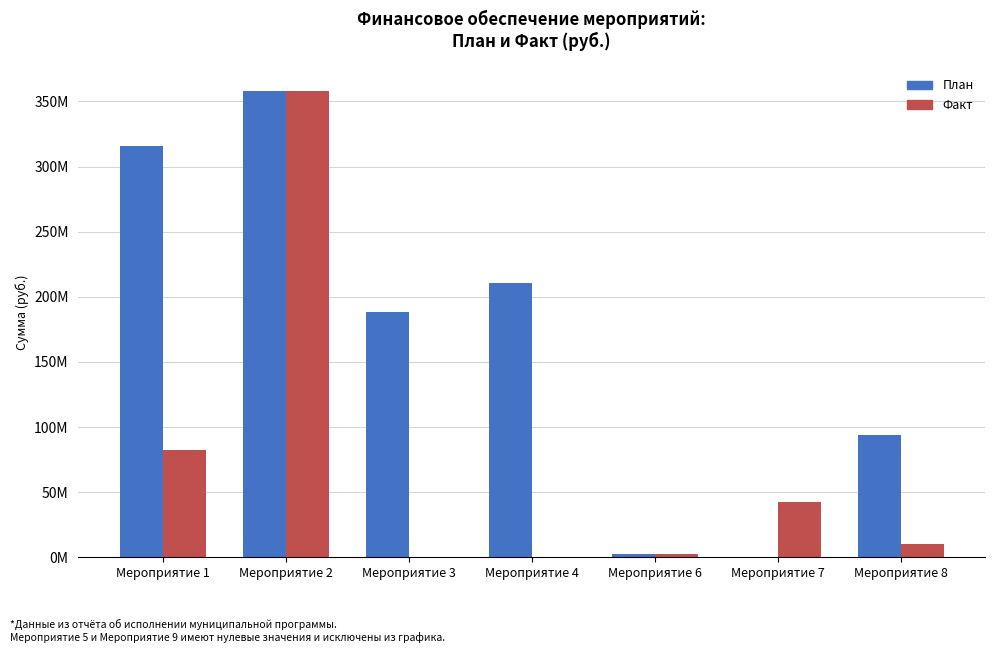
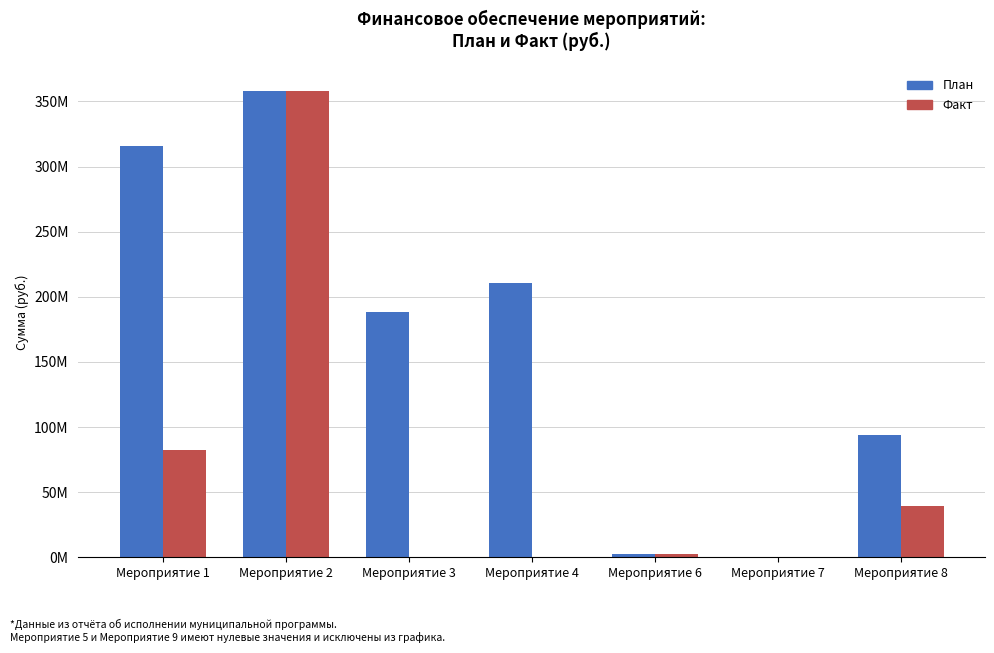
Факт, Мероприятие 7: 42М -> 0М
Факт, Мероприятие 8: 10М -> 40М
